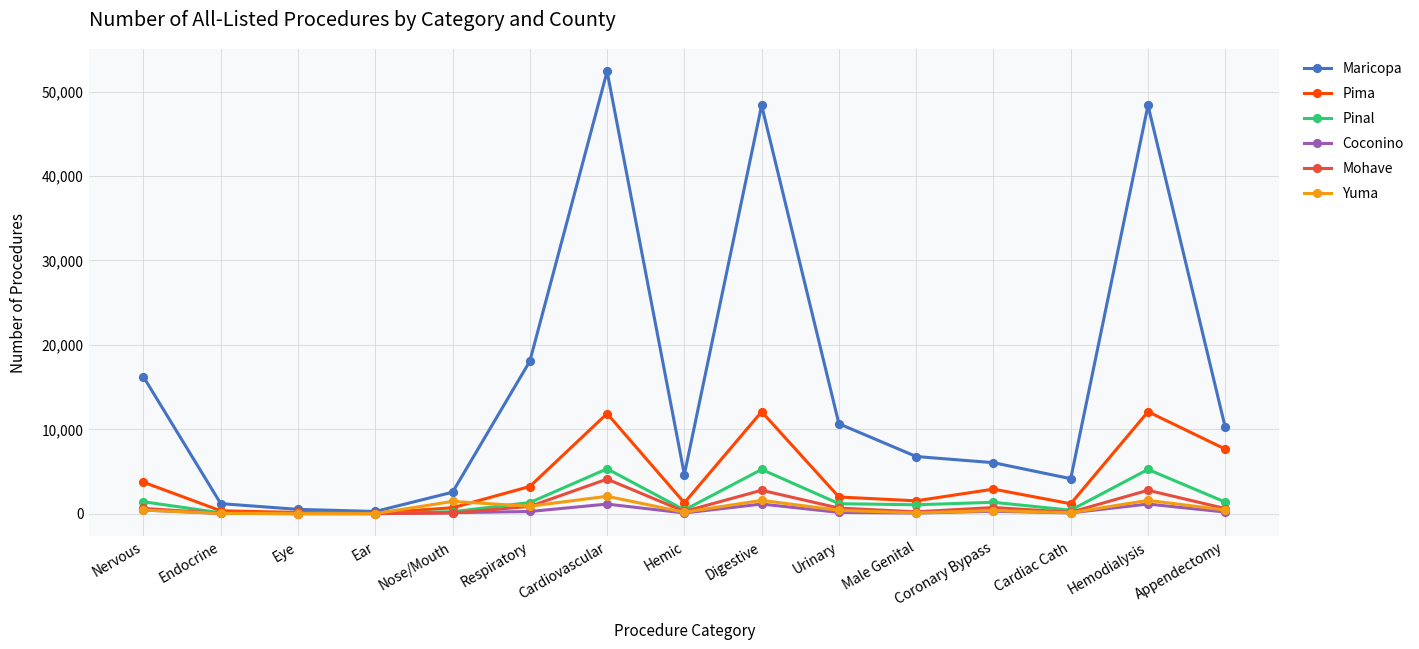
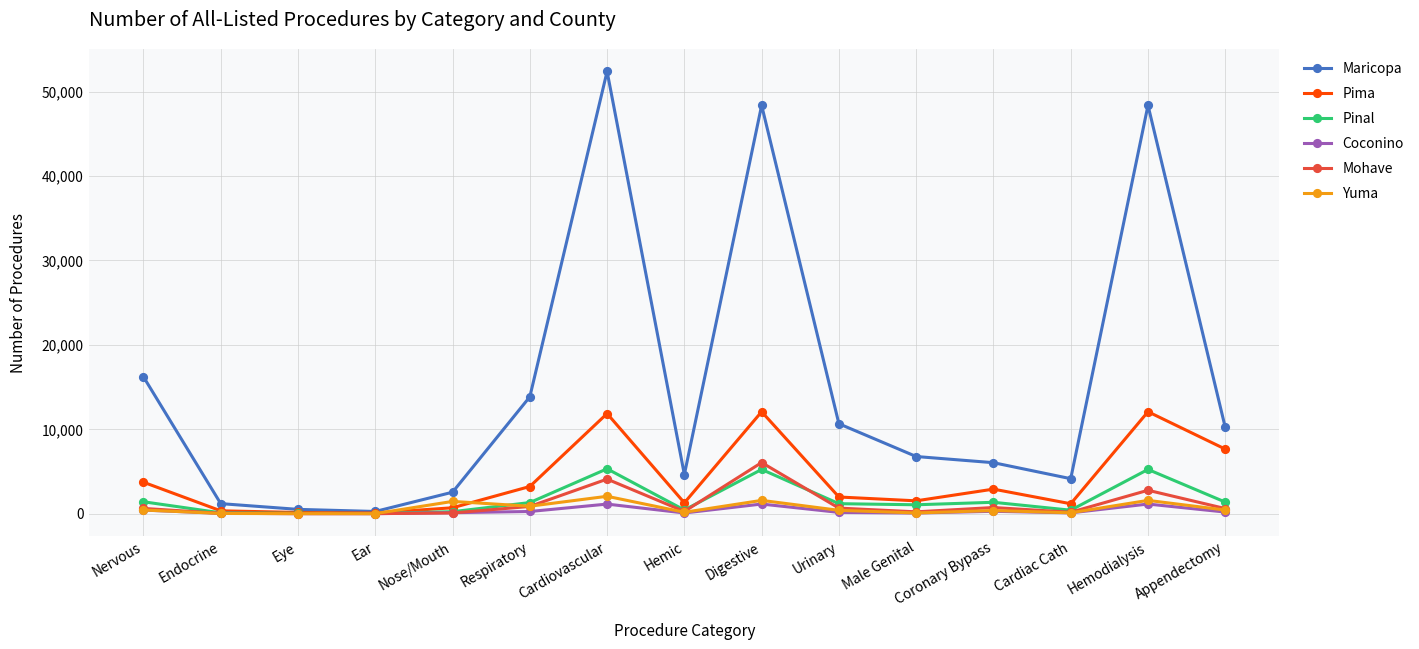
Maricopa, Respiratory: 18,000 -> 14,000
Mohave, Digestive: 3,000 -> 6,000
